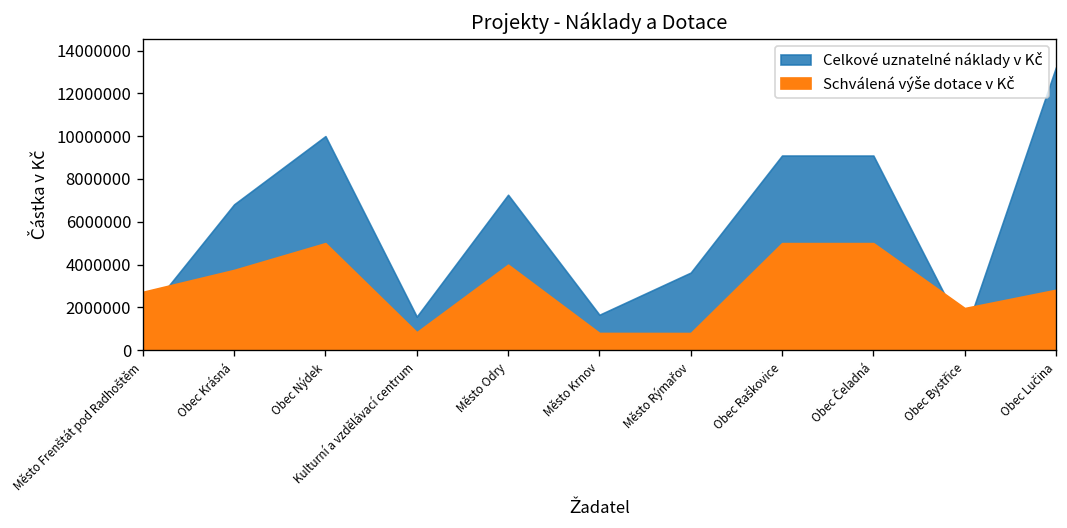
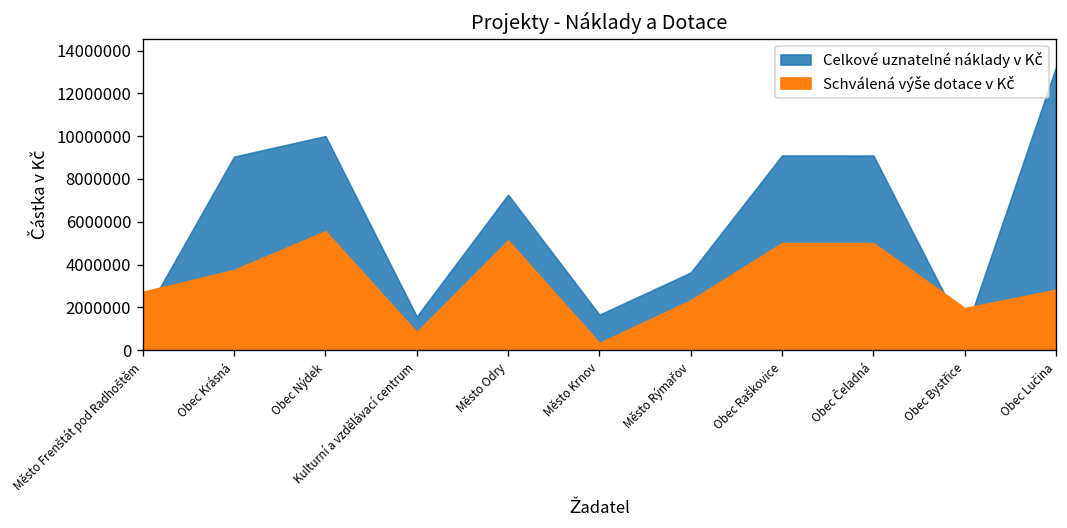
Celkové uznatelné náklady v Kč, Obec Krásná: 6800000 -> 9000000
Schválená výše dotace v Kč, Obec Nýdek: 5000000 -> 5600000
Schválená výše dotace v Kč, Město Odry: 4000000 -> 5100000
Schválená výše dotace v Kč, Město Krnov: 800000 -> 300000
Schválená výše dotace v Kč, Město Rýmařov: 800000 -> 2300000
